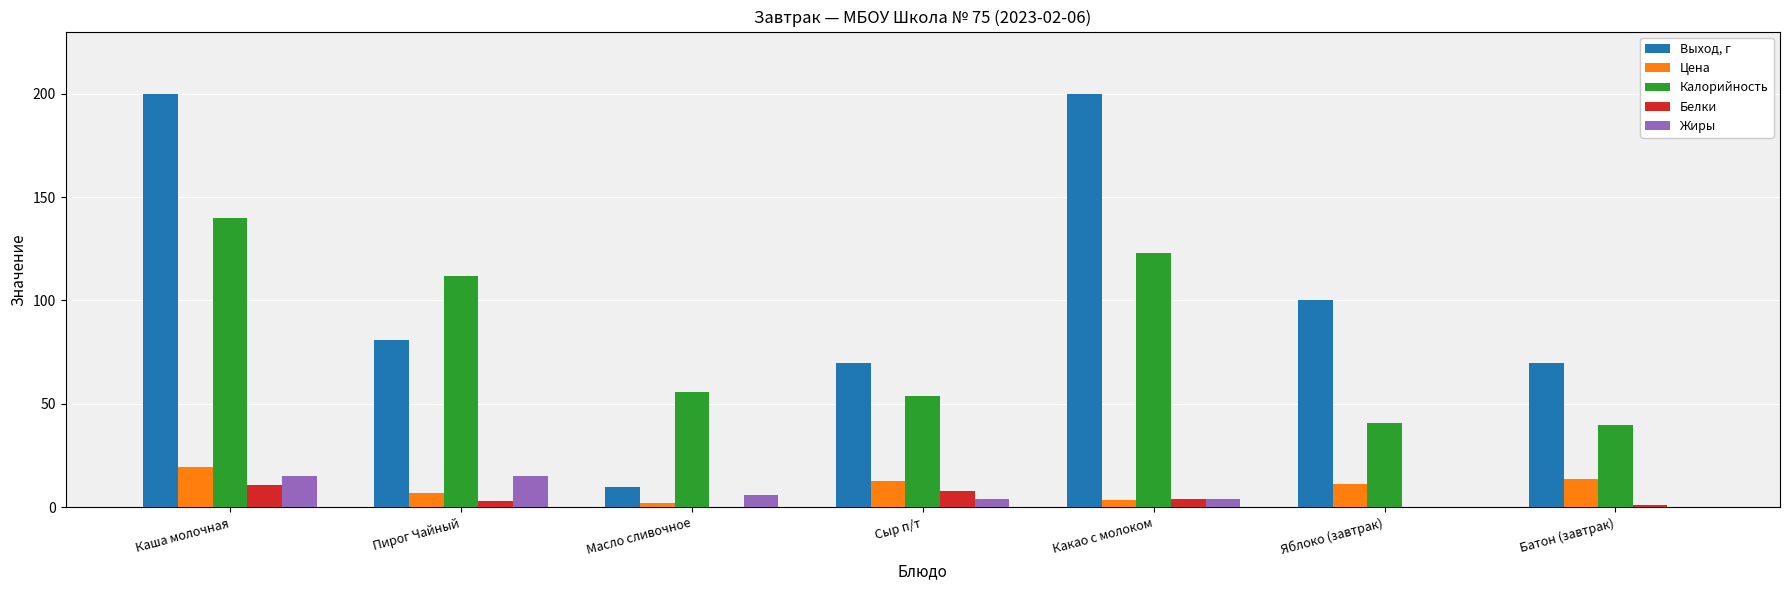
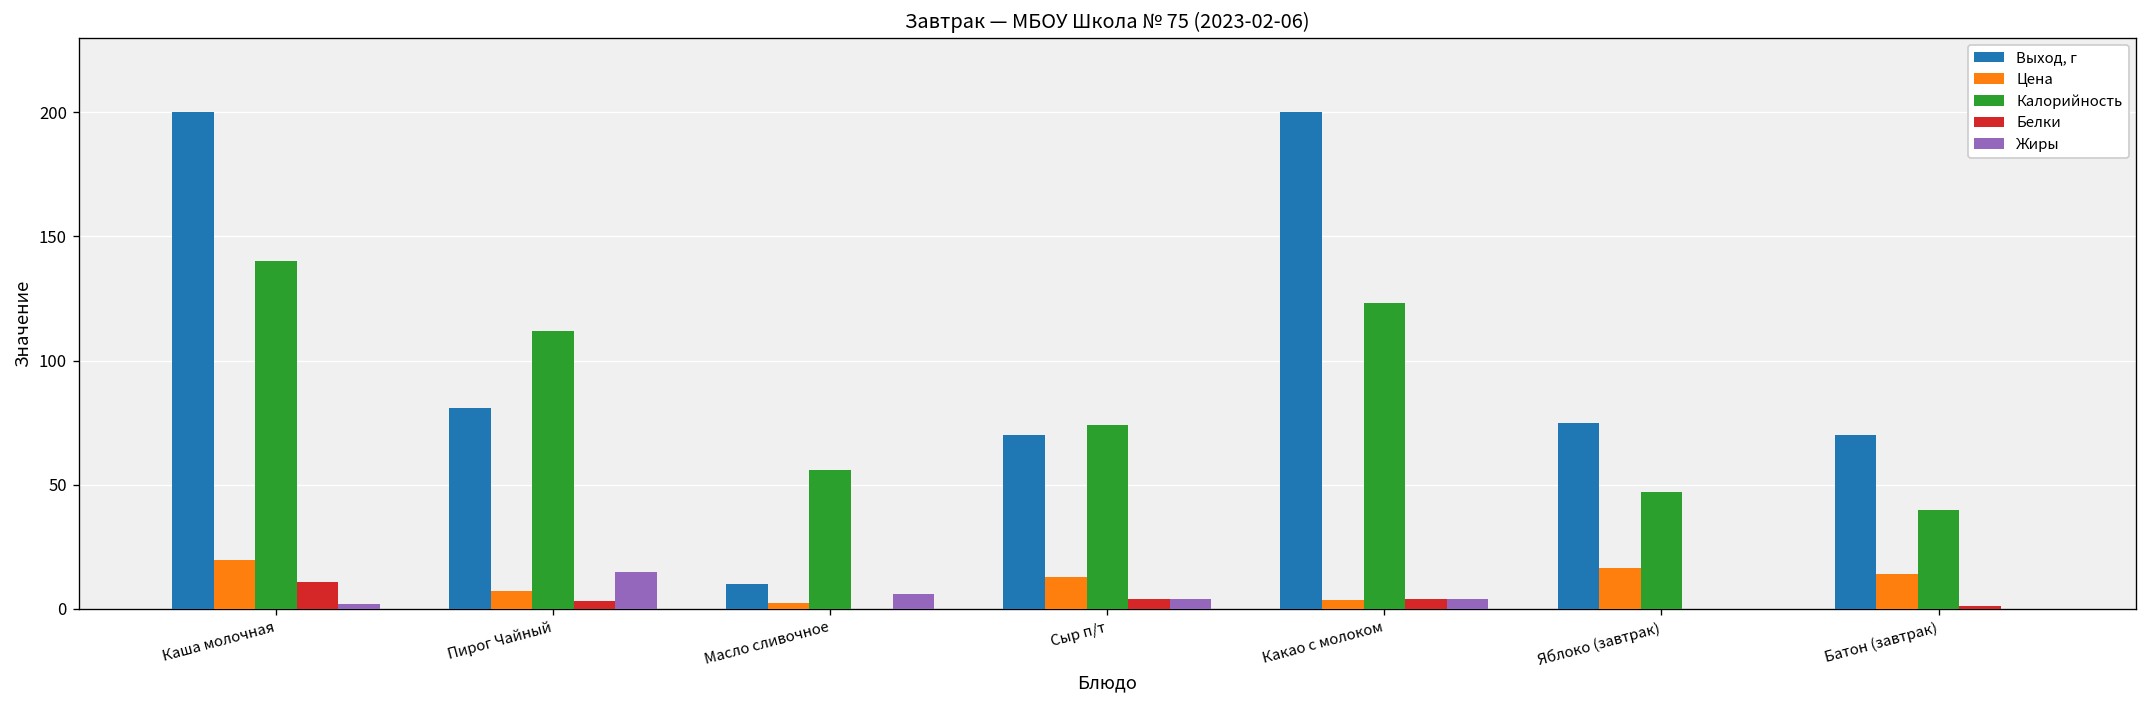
Жиры, Каша молочная: 15 -> 2
Калорийность, Сыр п/т: 54 -> 74
Белки, Сыр п/т: 8 -> 4
Выход, г, Яблоко (завтрак): 100 -> 75
Цена, Яблоко (завтрак): 11 -> 16
Калорийность, Яблоко (завтрак): 41 -> 47
